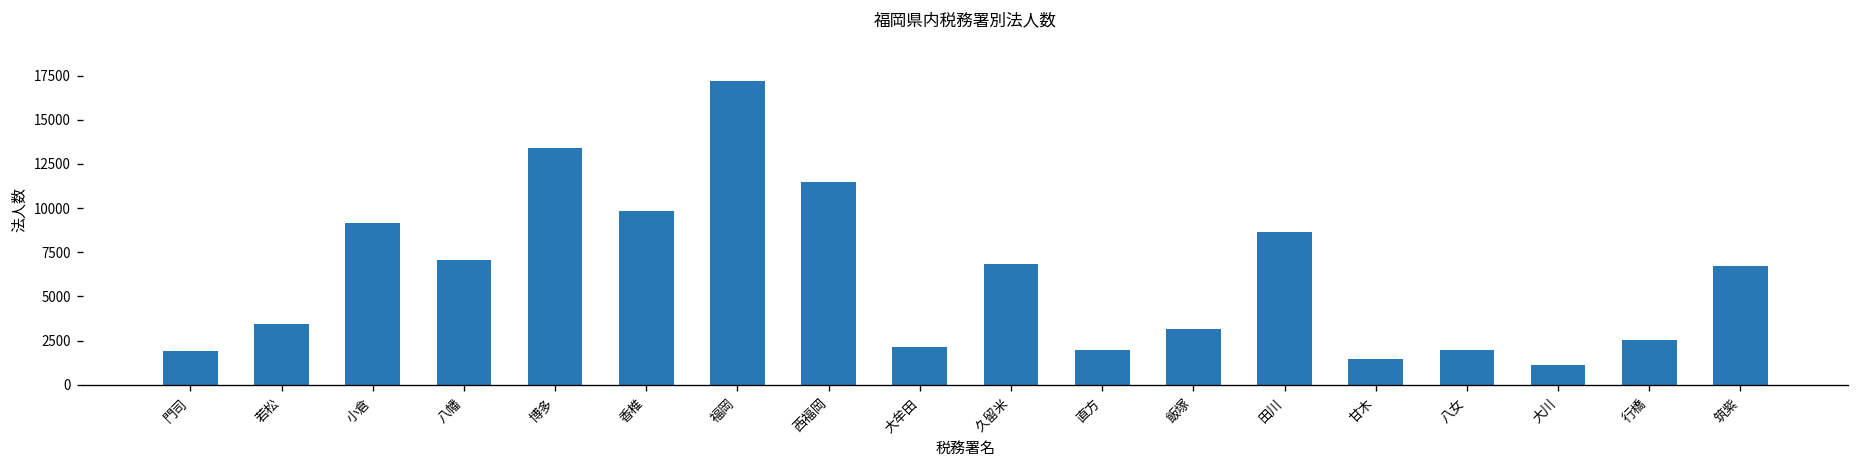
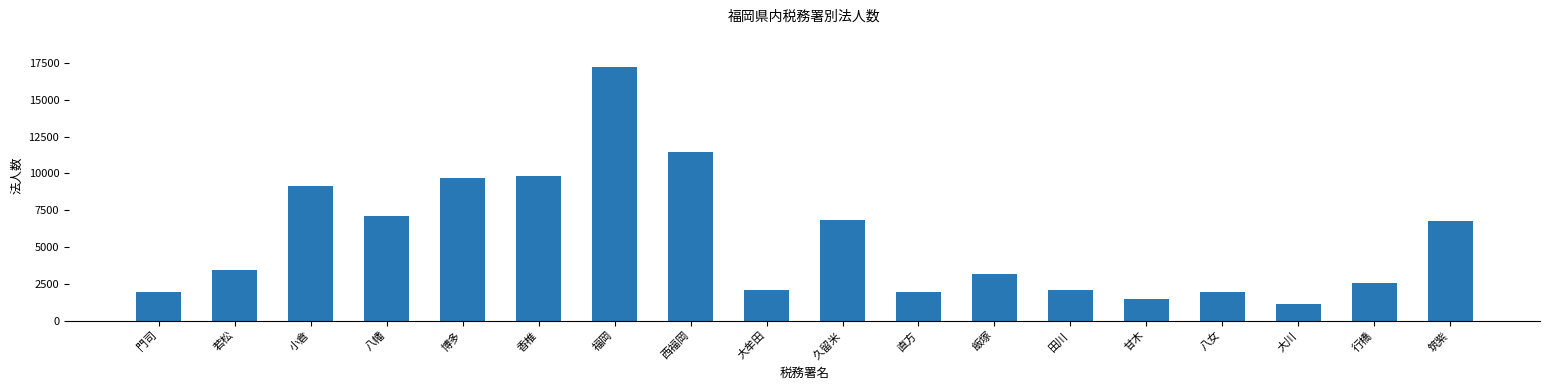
博多: 13400 -> 9700
田川: 8700 -> 2100
